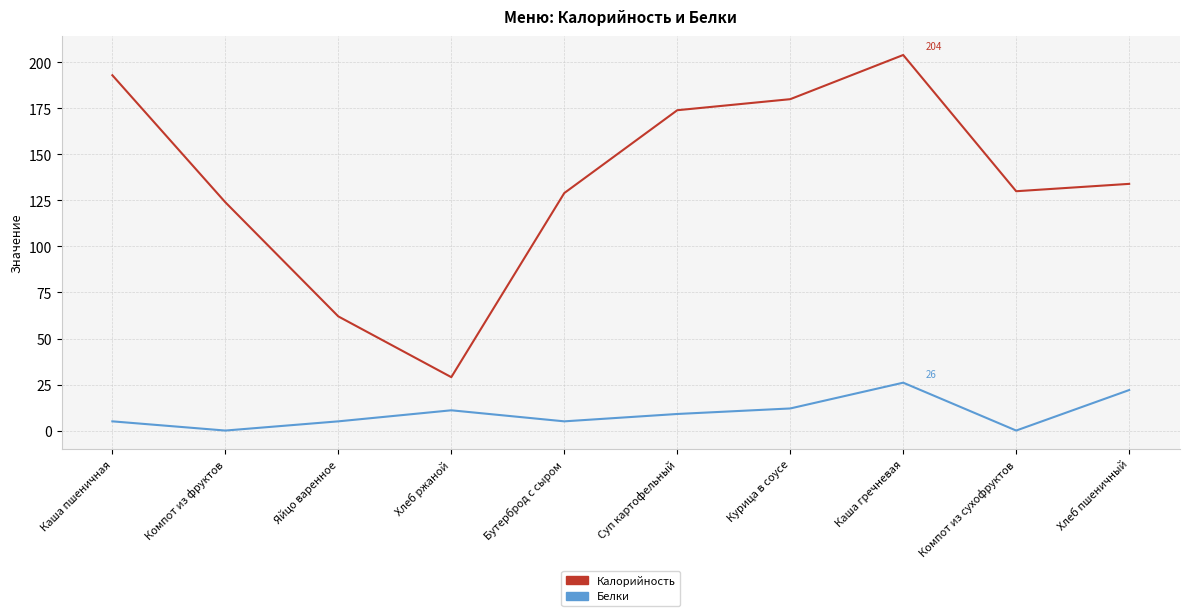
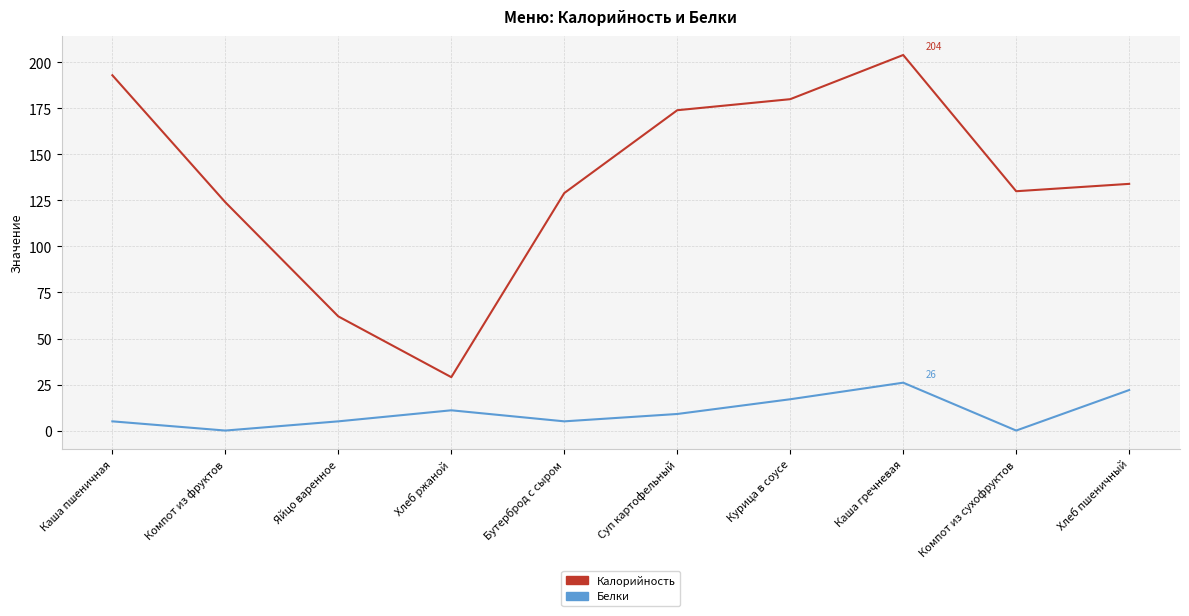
Белки, Курица в соусе: 12 -> 17
